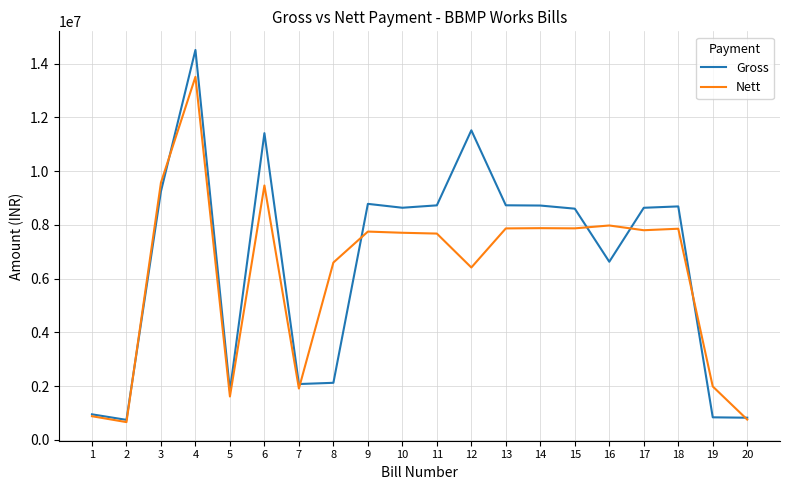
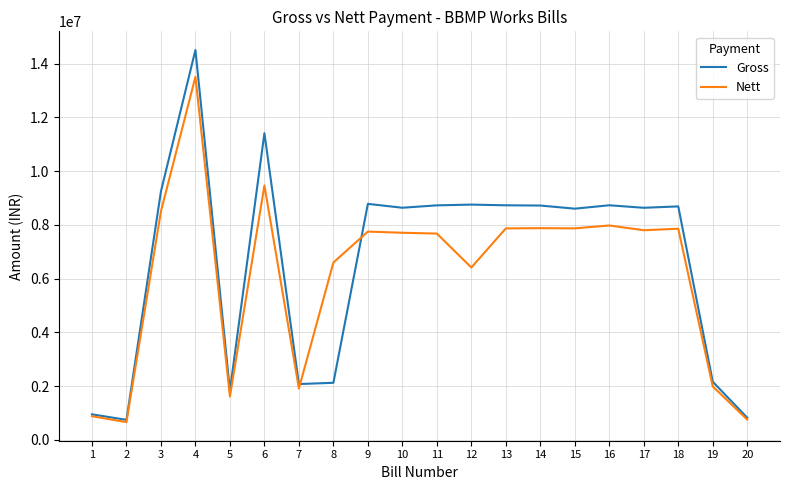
Nett, 3: 9600000 -> 8500000
Gross, 12: 11500000 -> 8800000
Gross, 16: 6600000 -> 8700000
Gross, 19: 800000 -> 2200000
